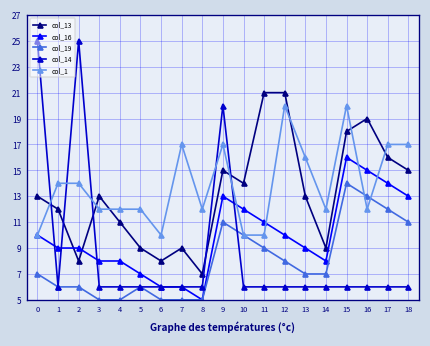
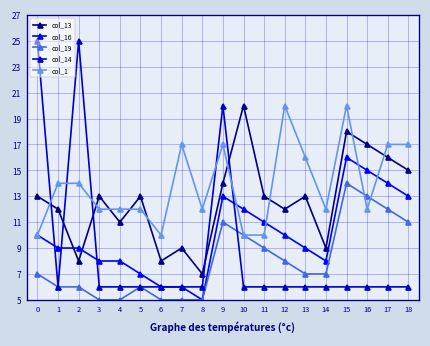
col_13, 5: 9 -> 13
col_13, 9: 15 -> 14
col_13, 10: 14 -> 20
col_13, 11: 21 -> 13
col_13, 12: 21 -> 12
col_13, 16: 19 -> 17
